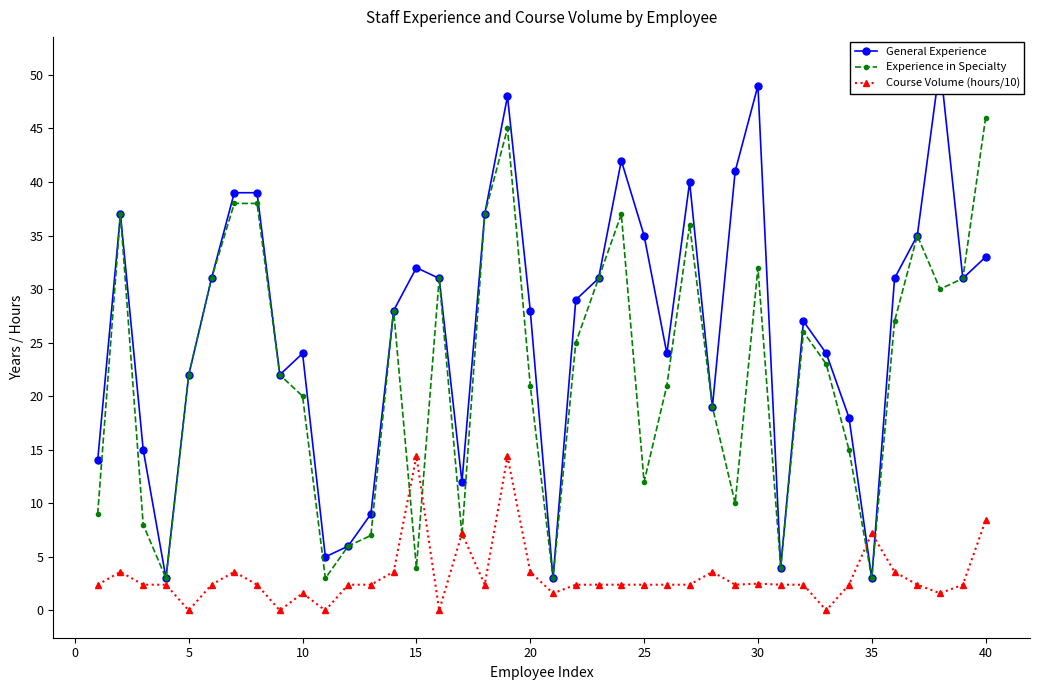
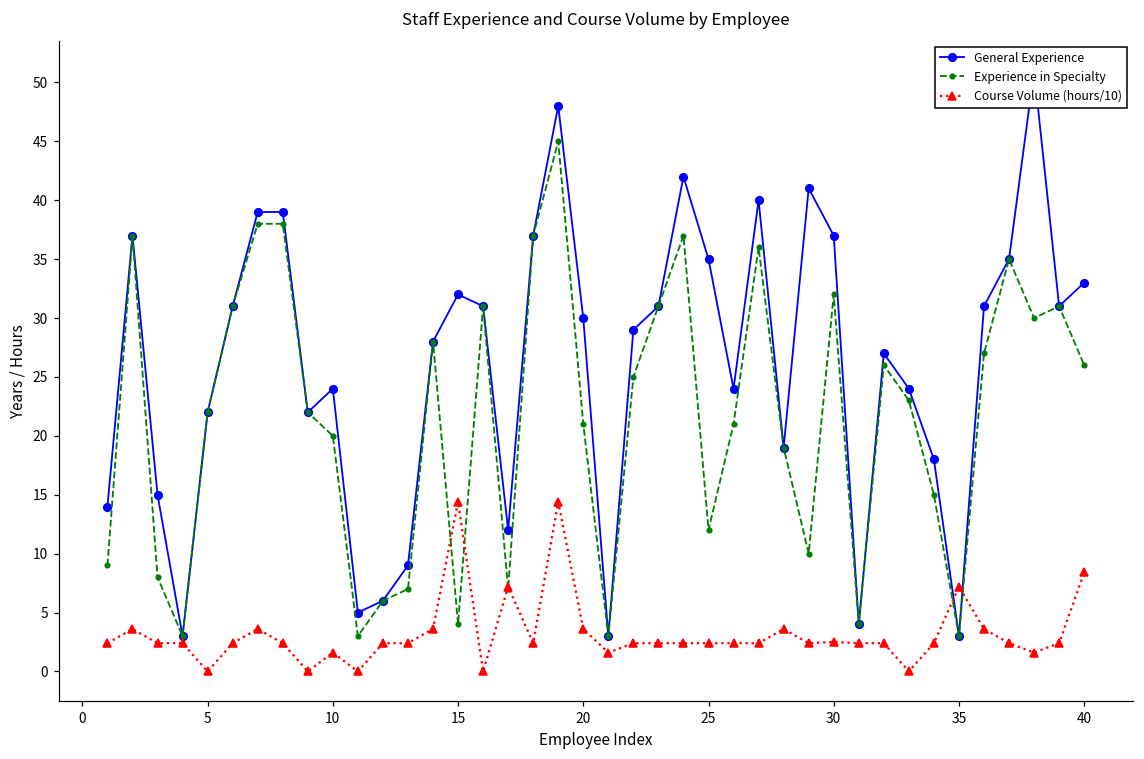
General Experience, 20: 28 -> 30
General Experience, 30: 49 -> 37
Experience in Specialty, 40: 46 -> 26
